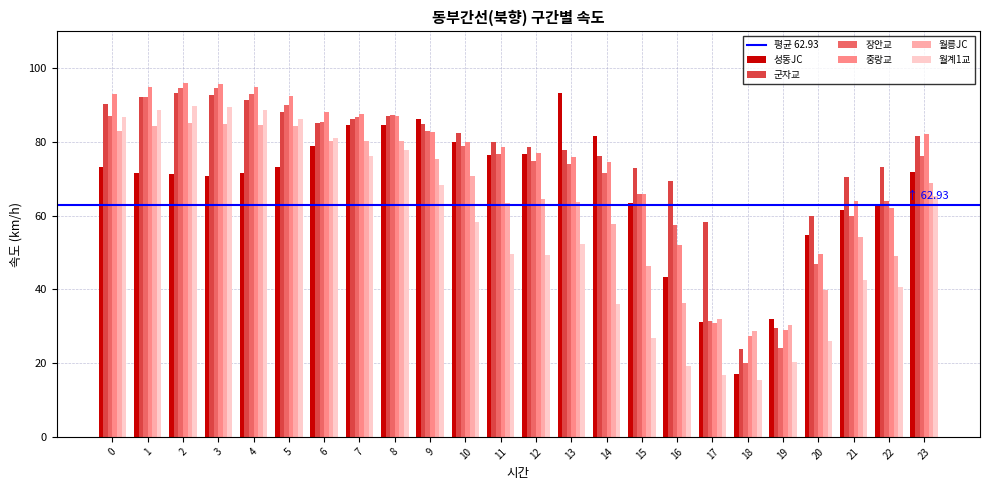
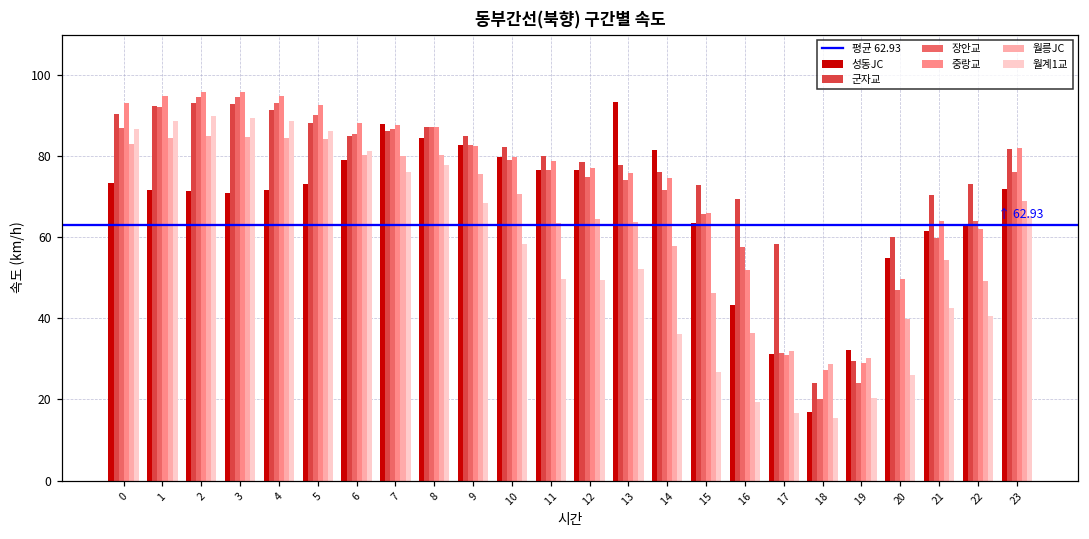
성동JC, 7: 85 -> 88
성동JC, 9: 86 -> 83
